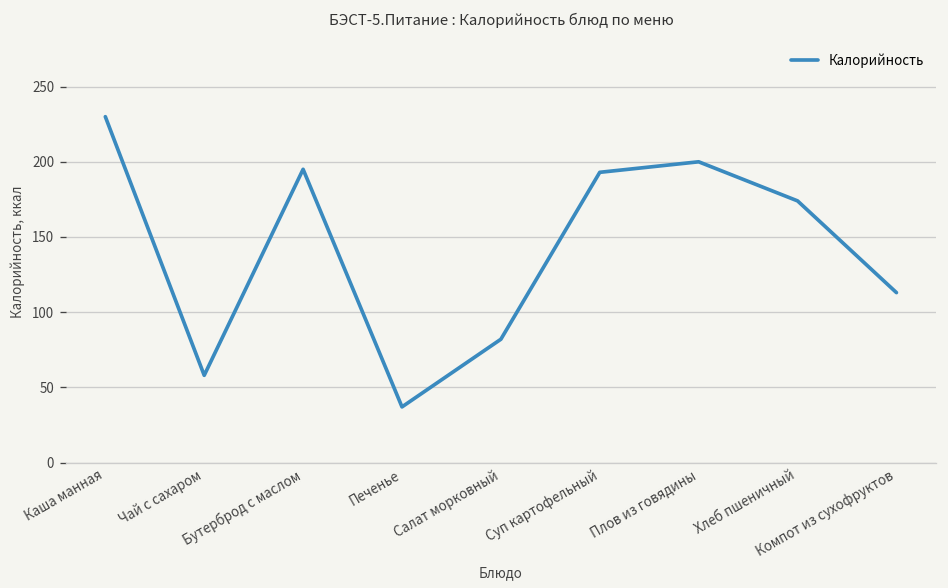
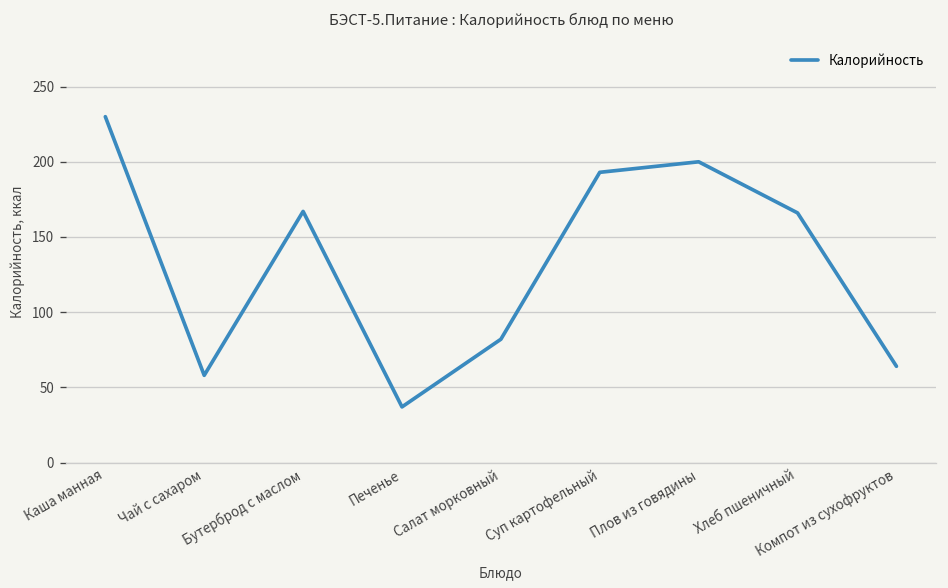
Бутерброд с маслом: 195 -> 167
Хлеб пшеничный: 174 -> 166
Компот из сухофруктов: 113 -> 64
